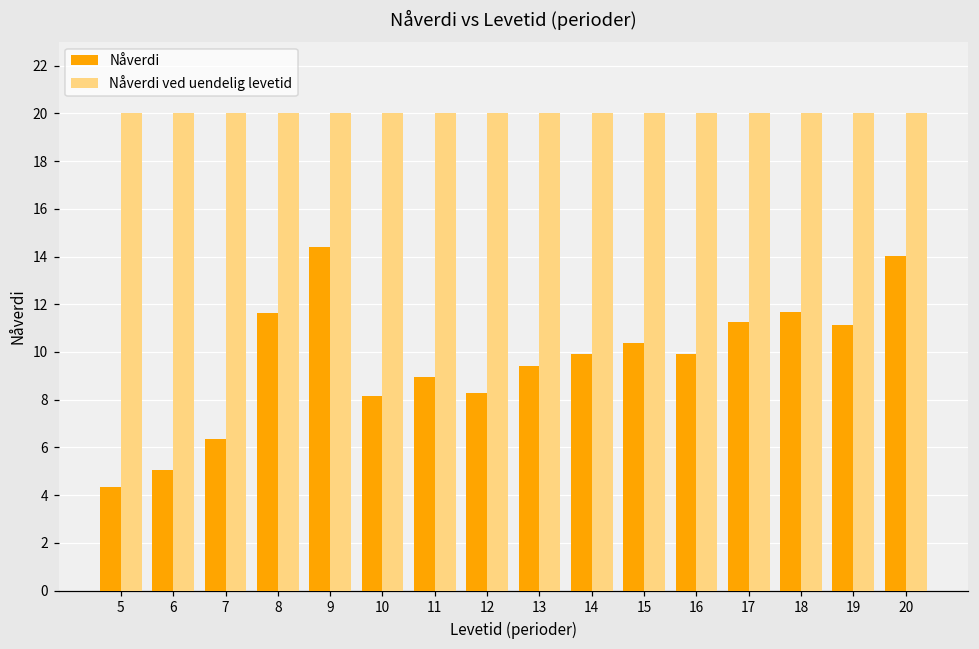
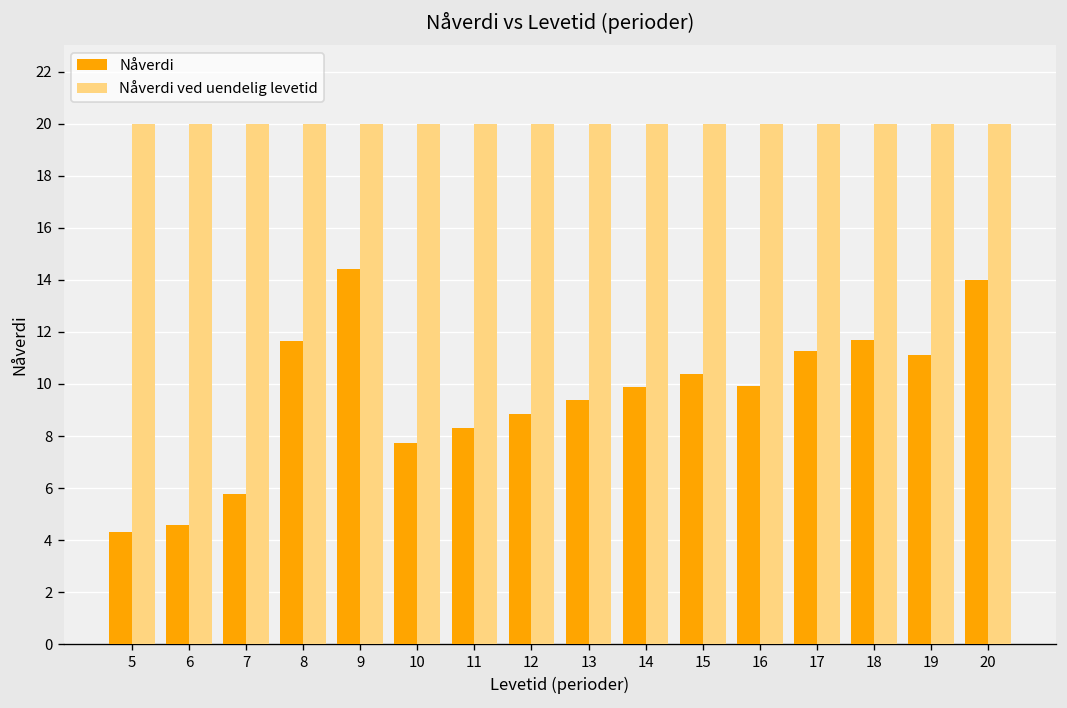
Nåverdi, 6: 5.1 -> 4.6
Nåverdi, 7: 6.3 -> 5.8
Nåverdi, 10: 8.2 -> 7.7
Nåverdi, 11: 9.0 -> 8.3
Nåverdi, 12: 8.3 -> 8.9
